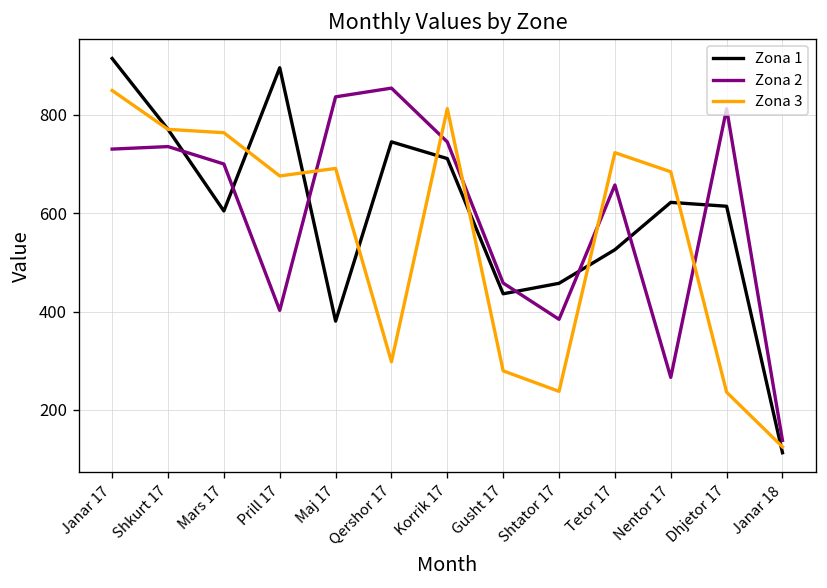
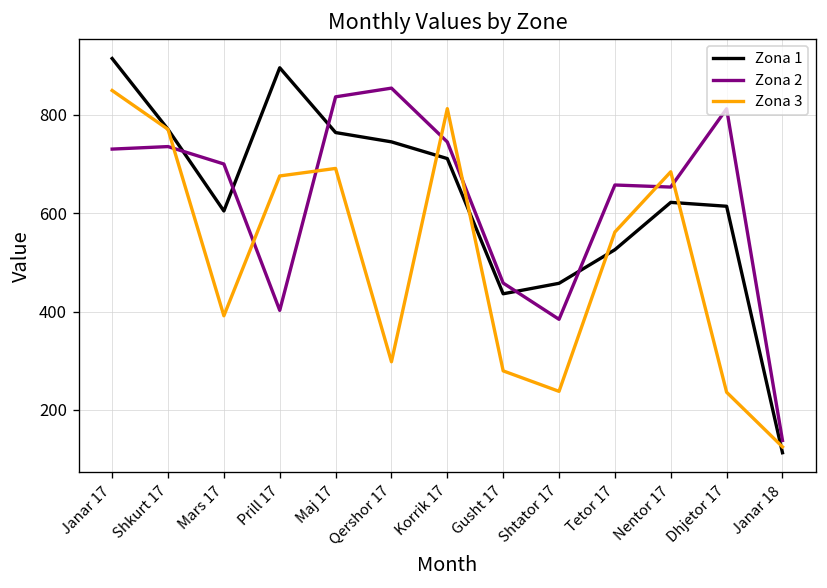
Zona 3, Mars 17: 760 -> 390
Zona 1, Maj 17: 380 -> 760
Zona 3, Tetor 17: 720 -> 560
Zona 2, Nentor 17: 270 -> 650
